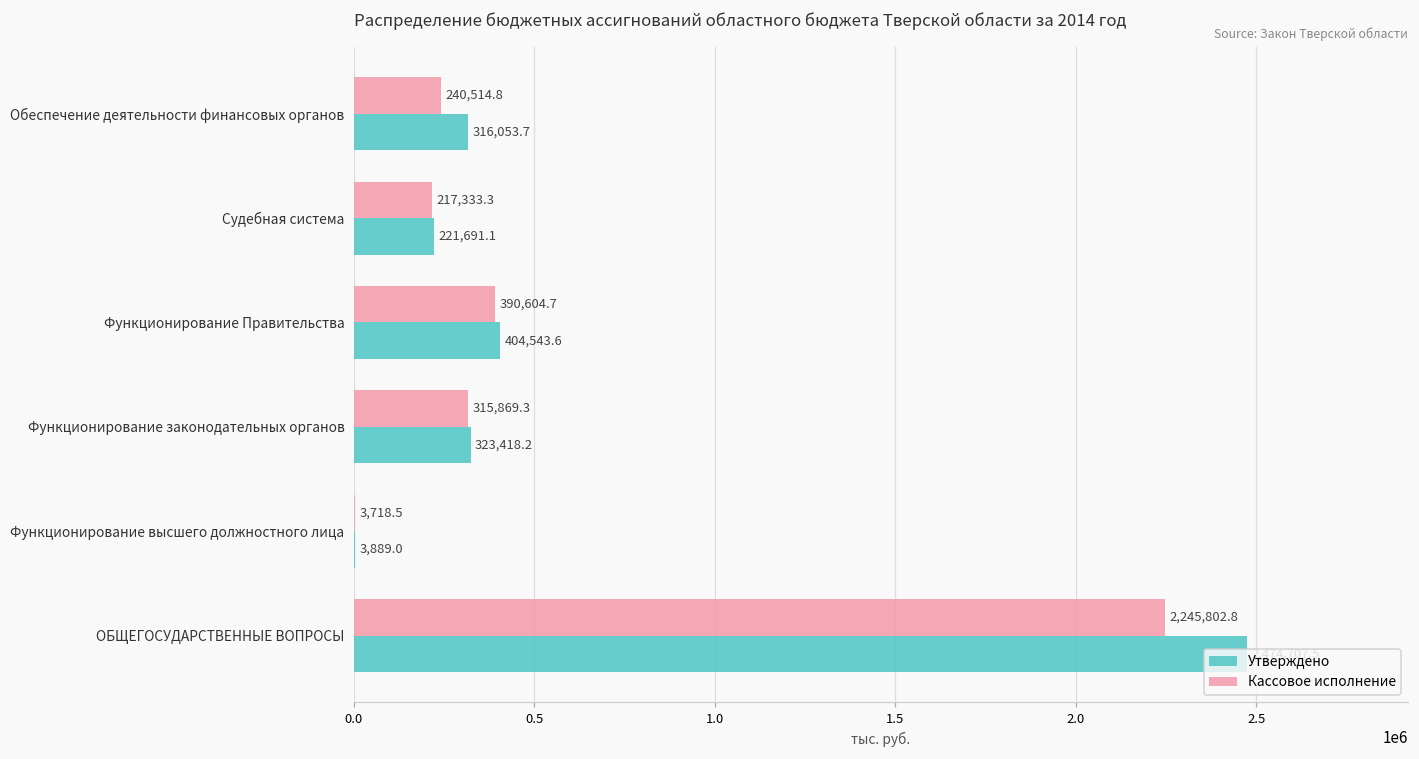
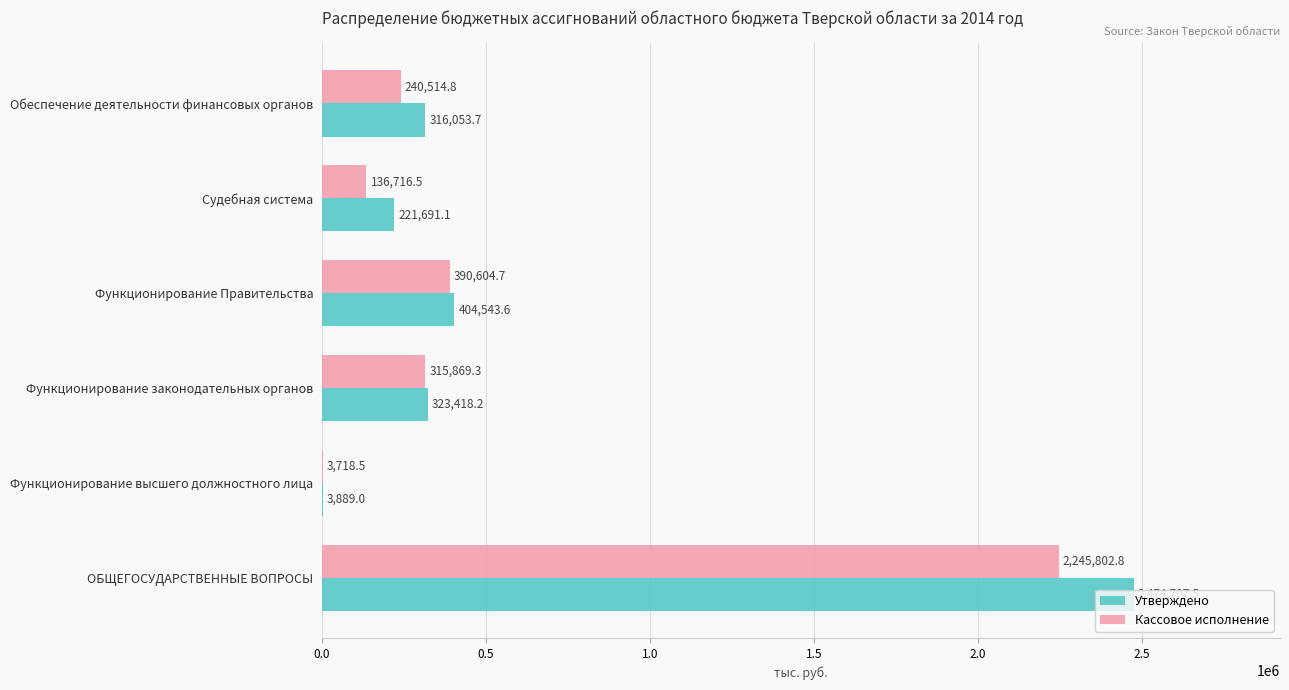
Кассовое исполнение, Судебная система: 217,333.3 -> 136,716.5
